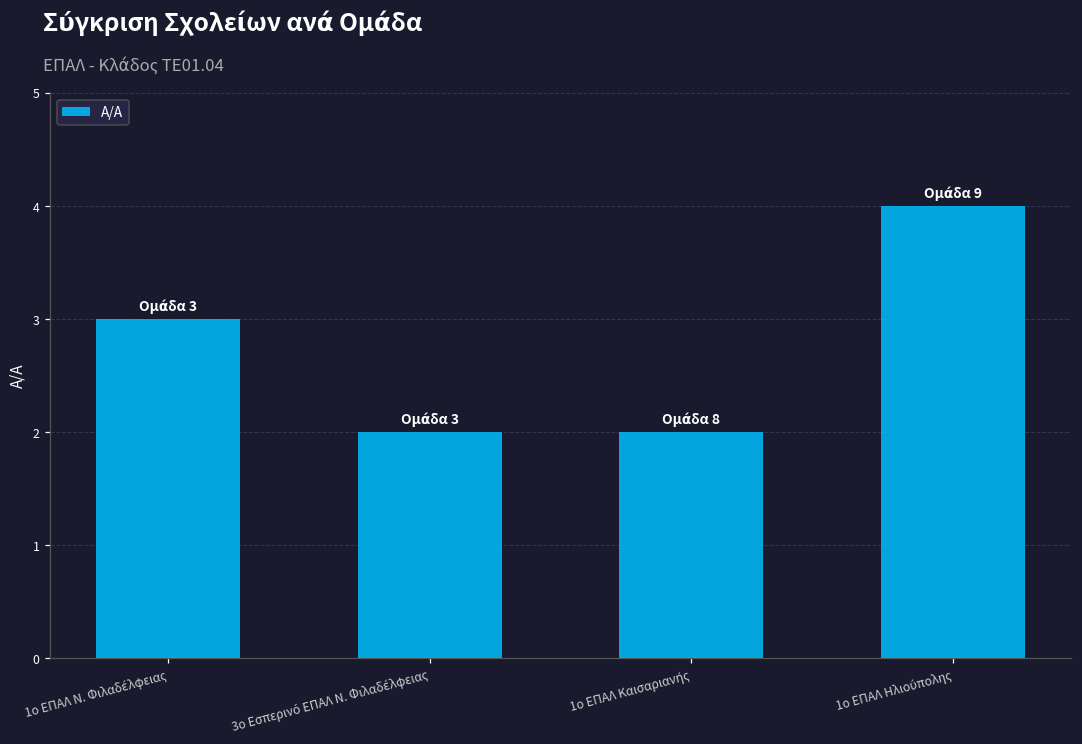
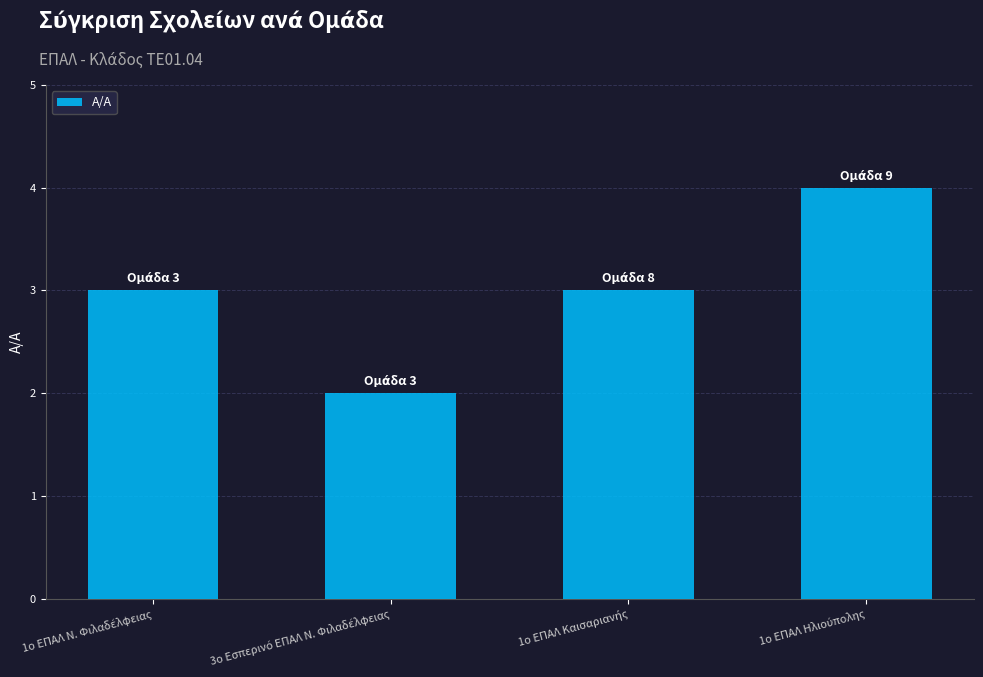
1ο ΕΠΑΛ Καισαριανής: 2 -> 3
